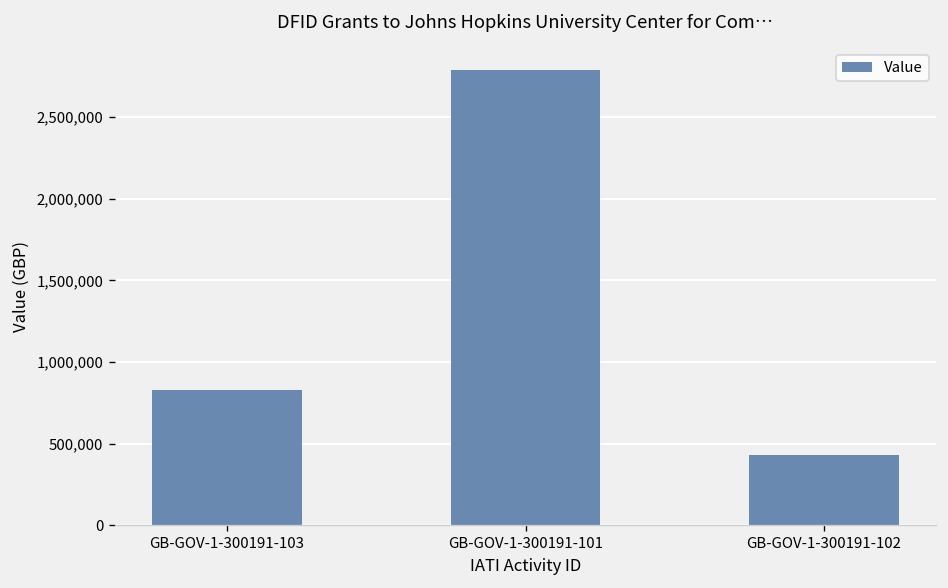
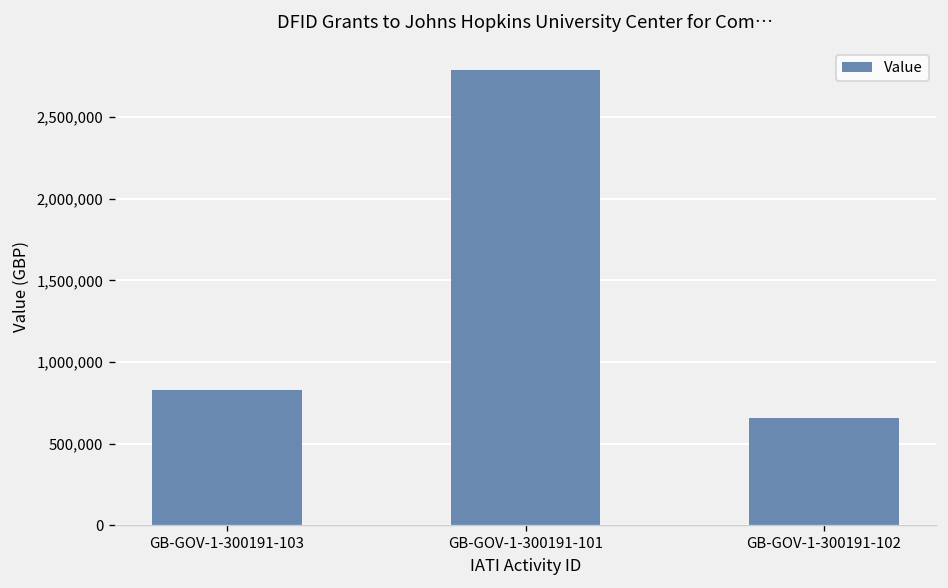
GB-GOV-1-300191-102: 430,000 -> 660,000
